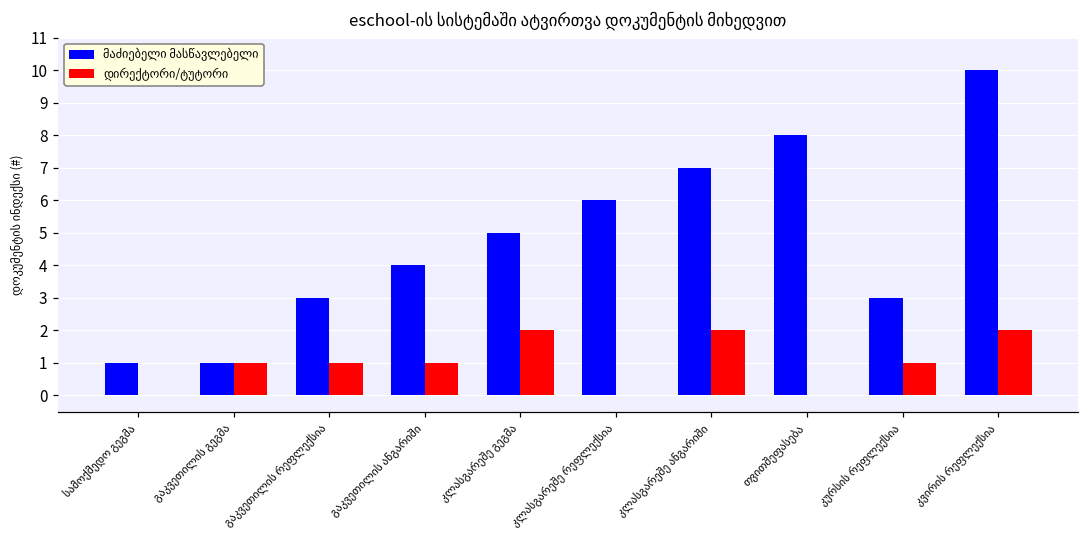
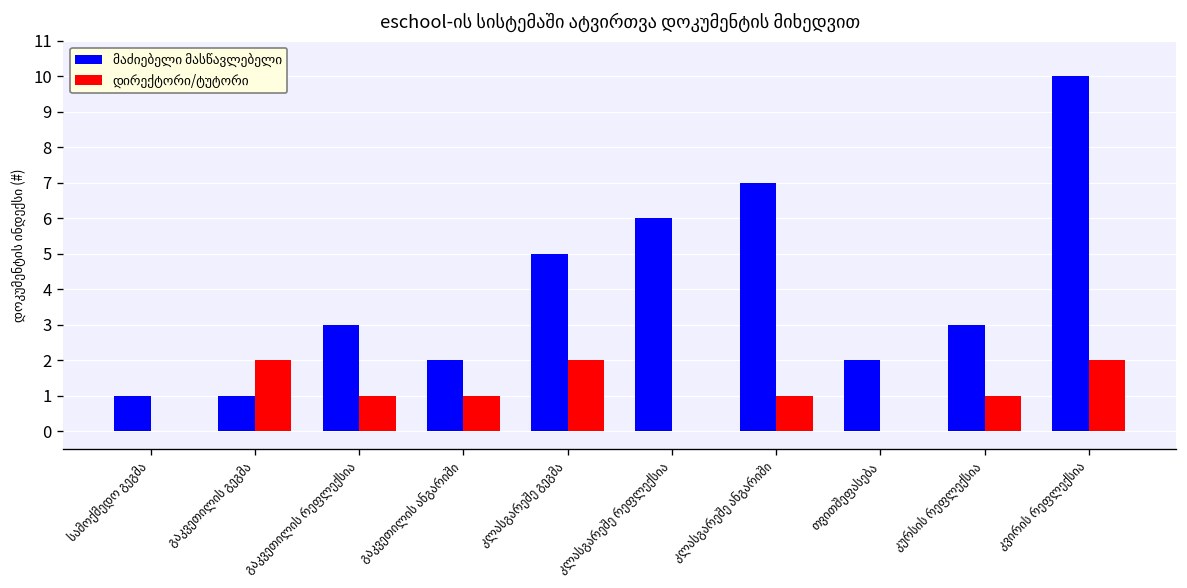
დირექტორი/ტუტორი, გაკვეთილის გეგმა: 1 -> 2
მაძიებელი მასწავლებელი, გაკვეთილის ანგარიში: 4 -> 2
დირექტორი/ტუტორი, კლასგარეშე ანგარიში: 2 -> 1
მაძიებელი მასწავლებელი, თვითშეფასება: 8 -> 2
